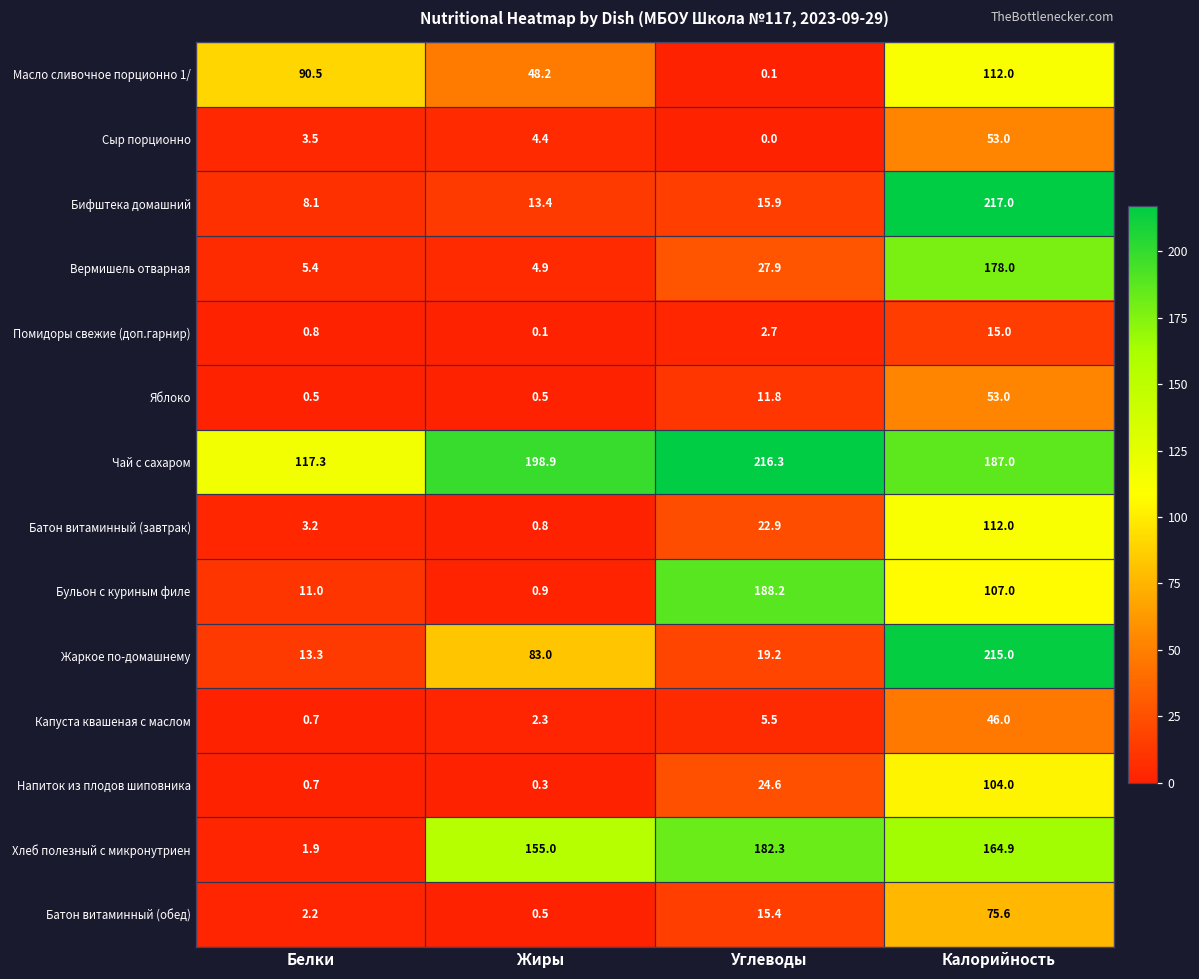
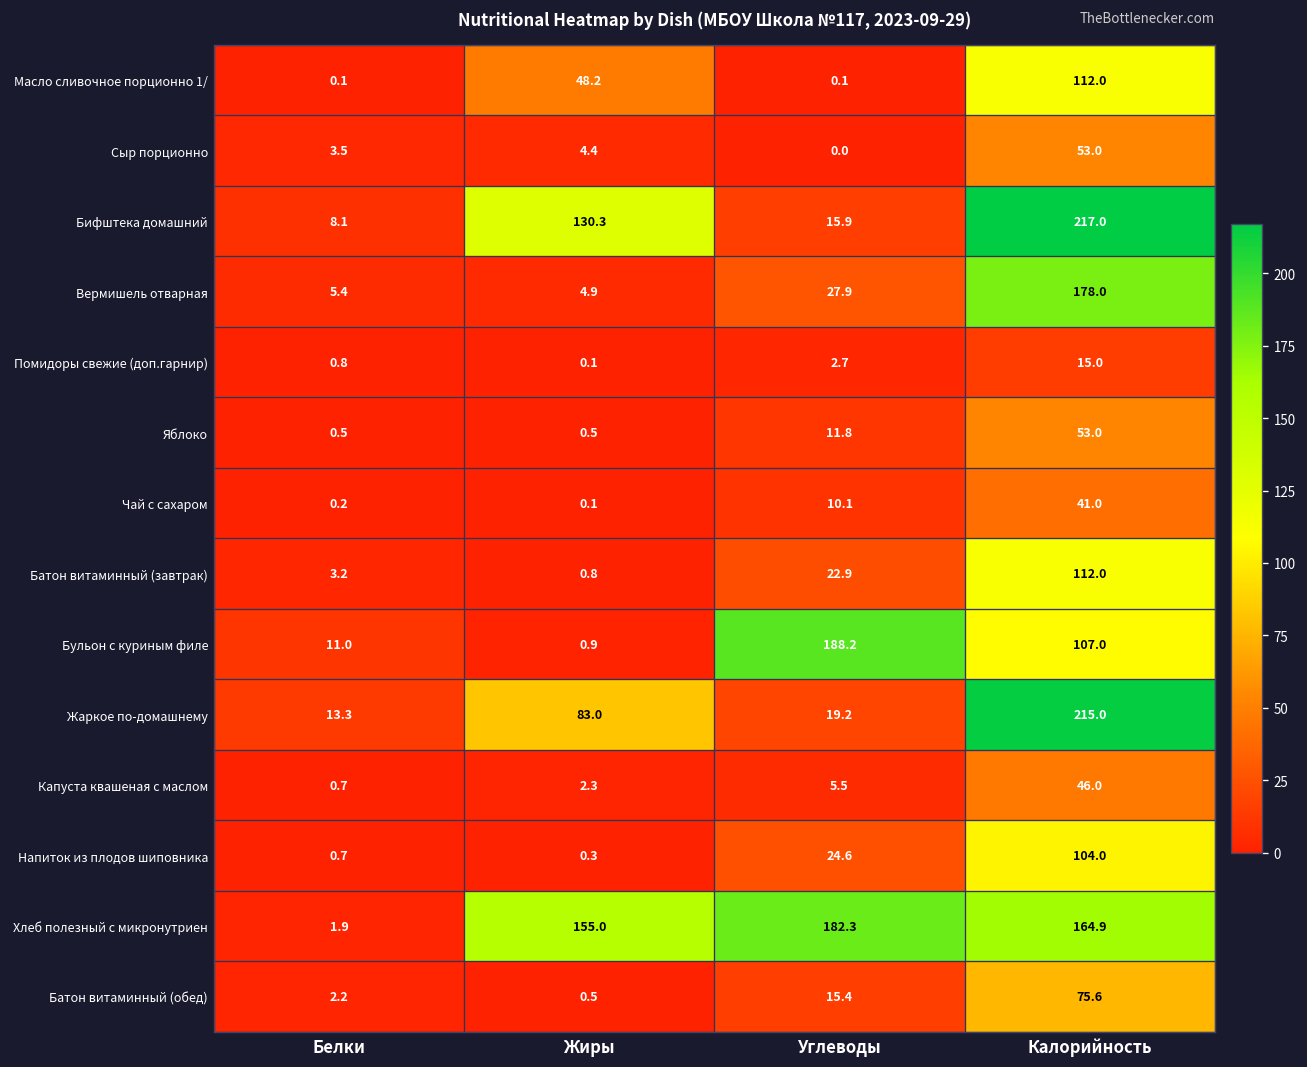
Масло сливочное порционно 1/, Белки: 90.5 -> 0.1
Бифштека домашний, Жиры: 13.4 -> 130.3
Чай с сахаром, Белки: 117.3 -> 0.2
Чай с сахаром, Жиры: 198.9 -> 0.1
Чай с сахаром, Углеводы: 216.3 -> 10.1
Чай с сахаром, Калорийность: 187.0 -> 41.0
